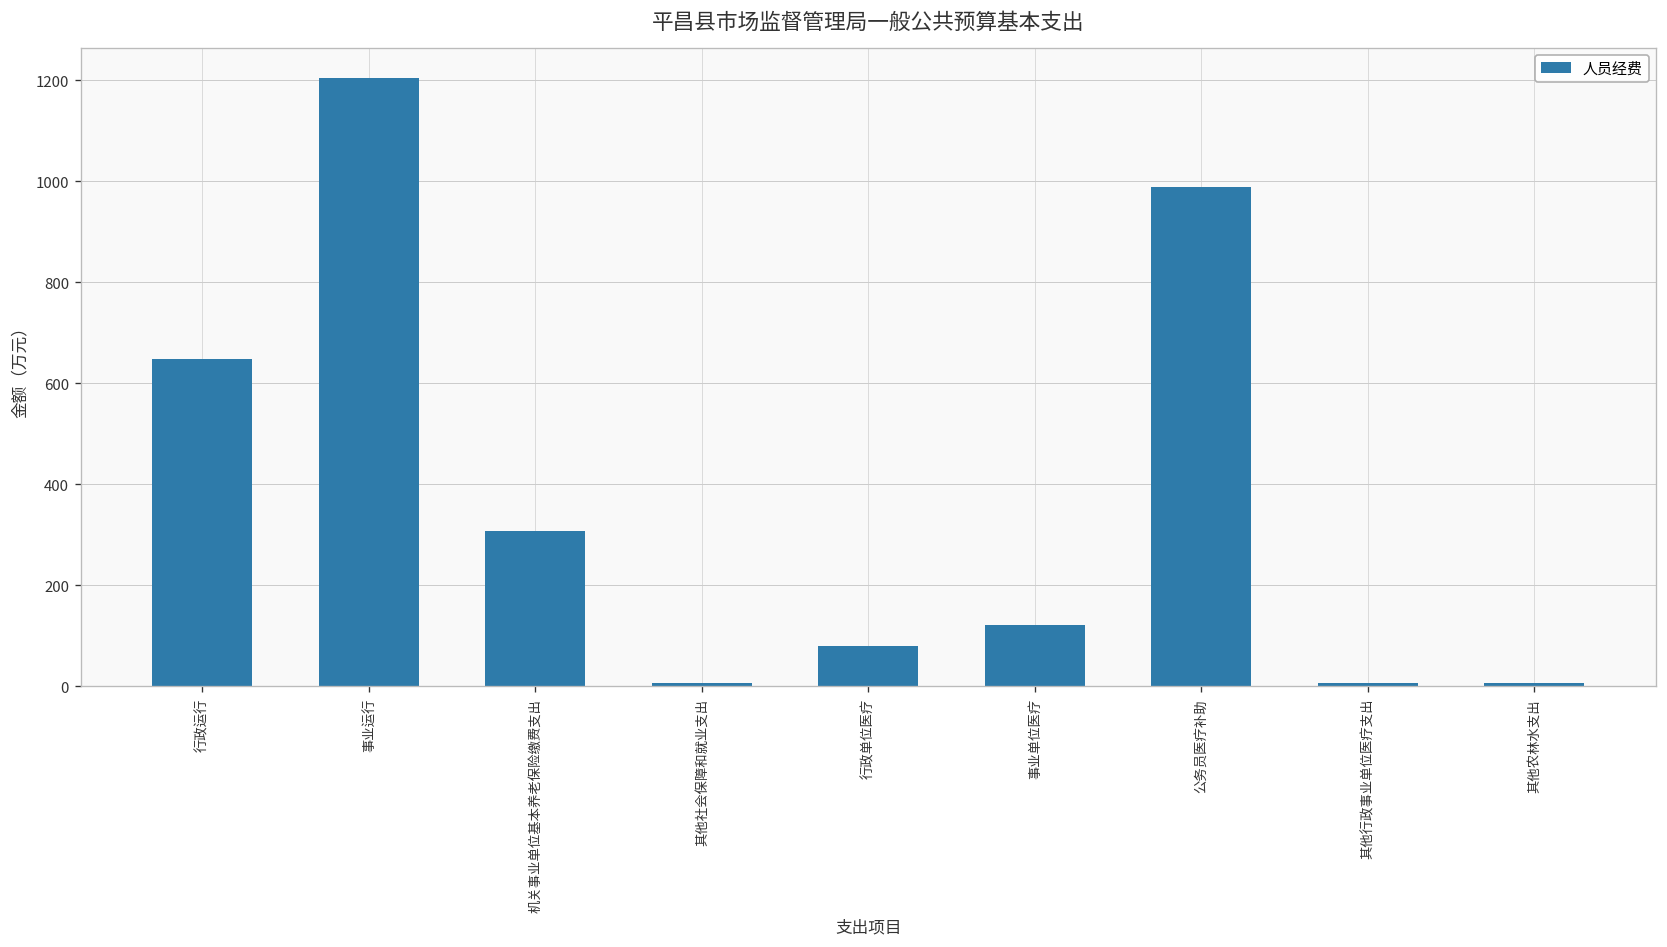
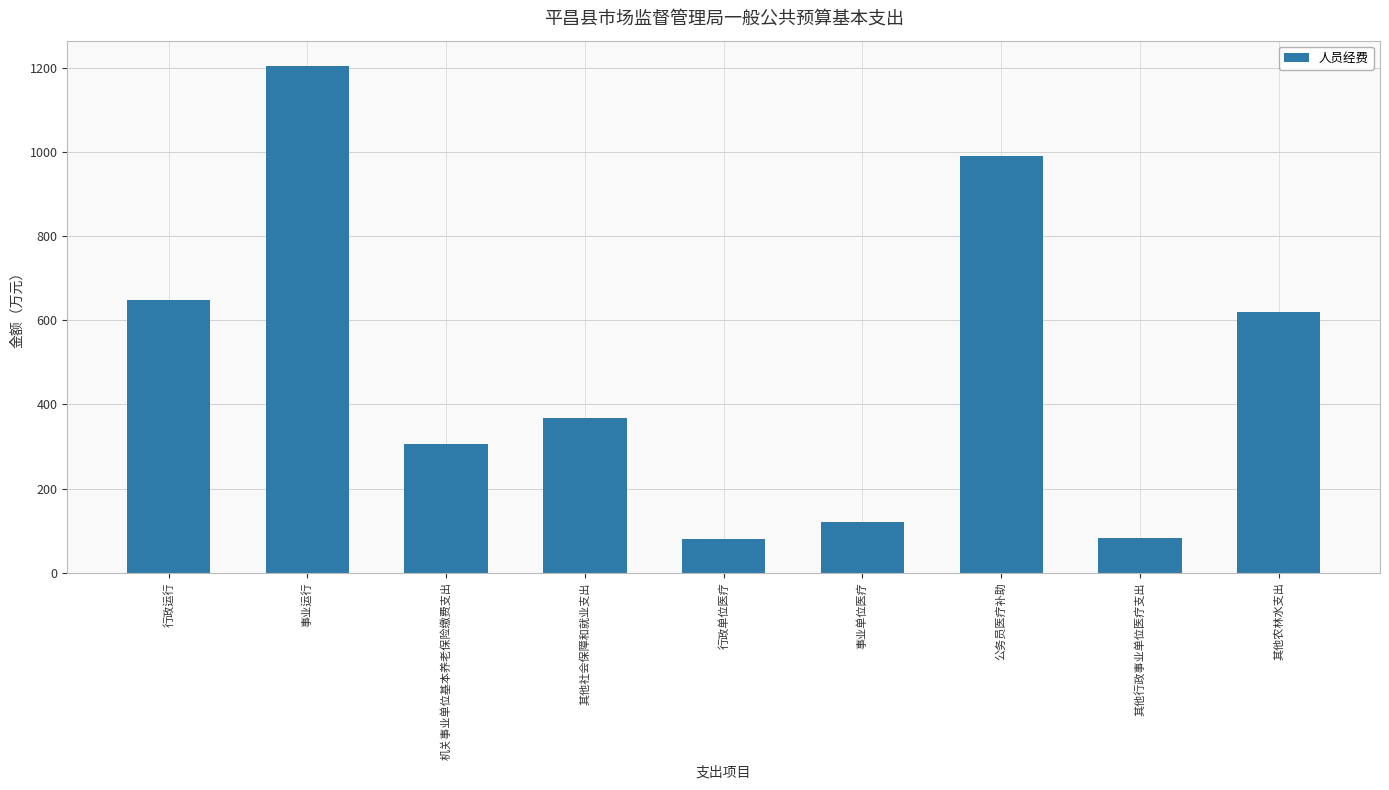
其他社会保障和就业支出: 10 -> 370
其他行政事业单位医疗支出: 10 -> 80
其他农林水支出: 10 -> 620
